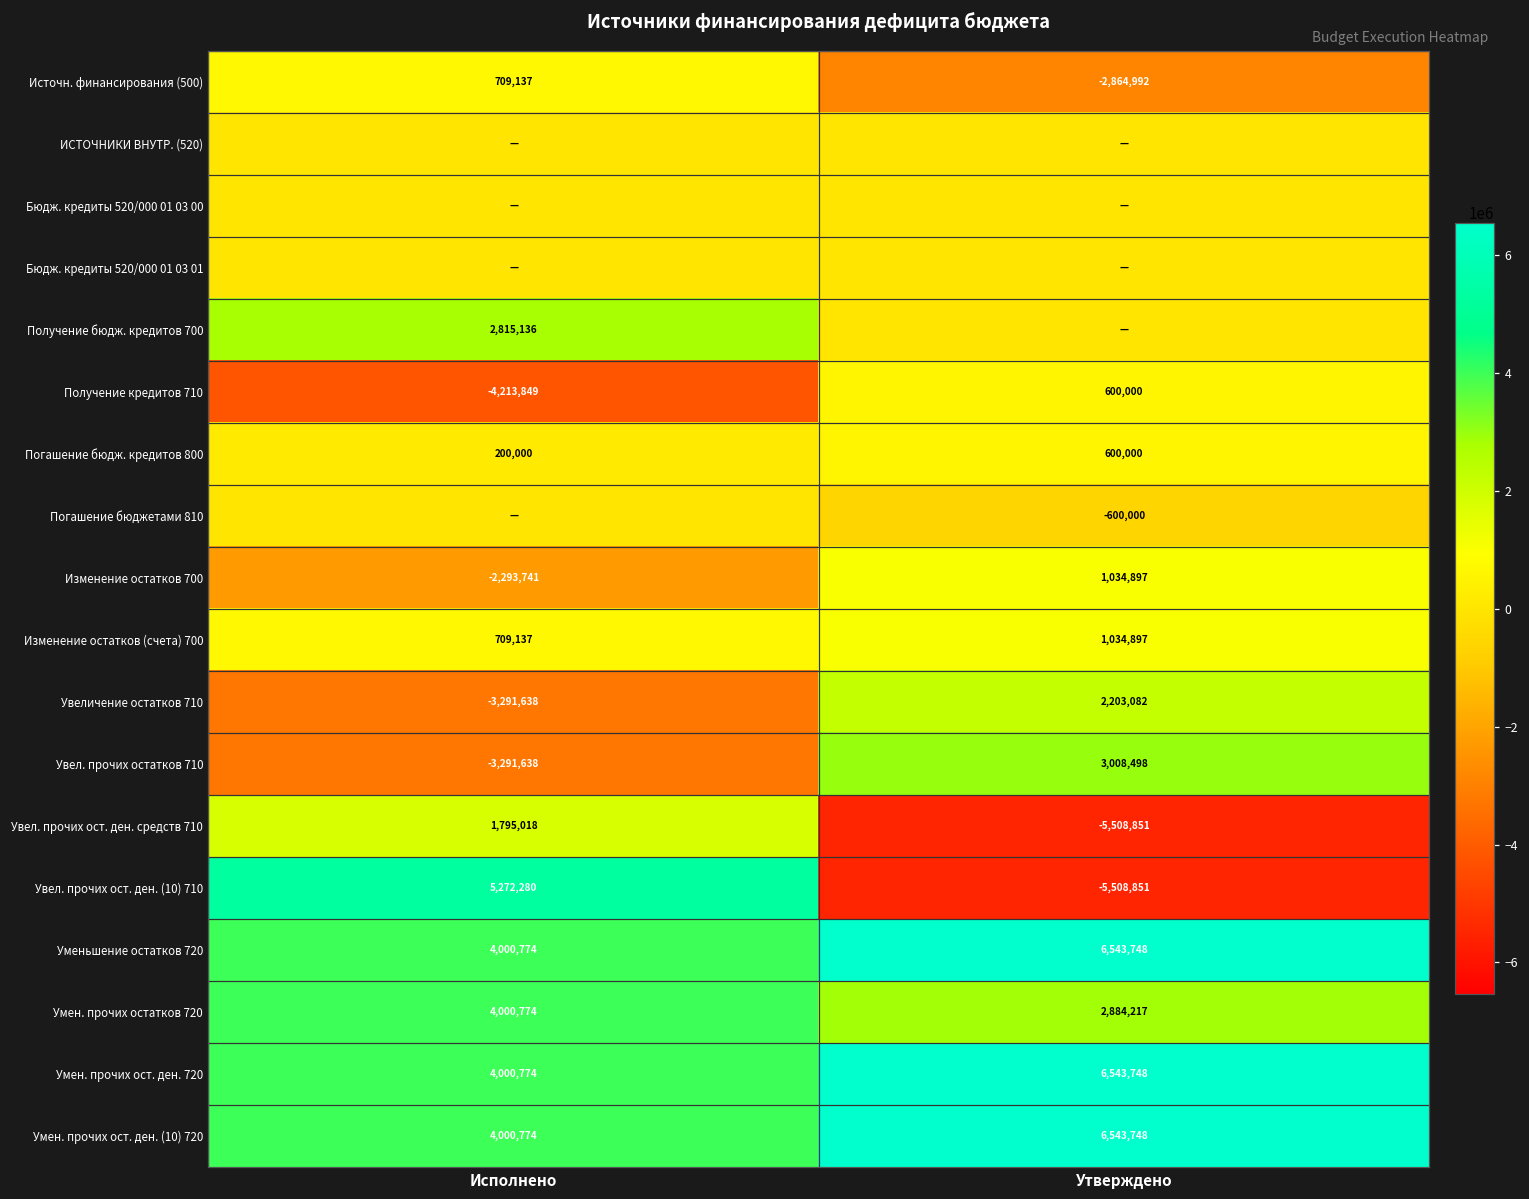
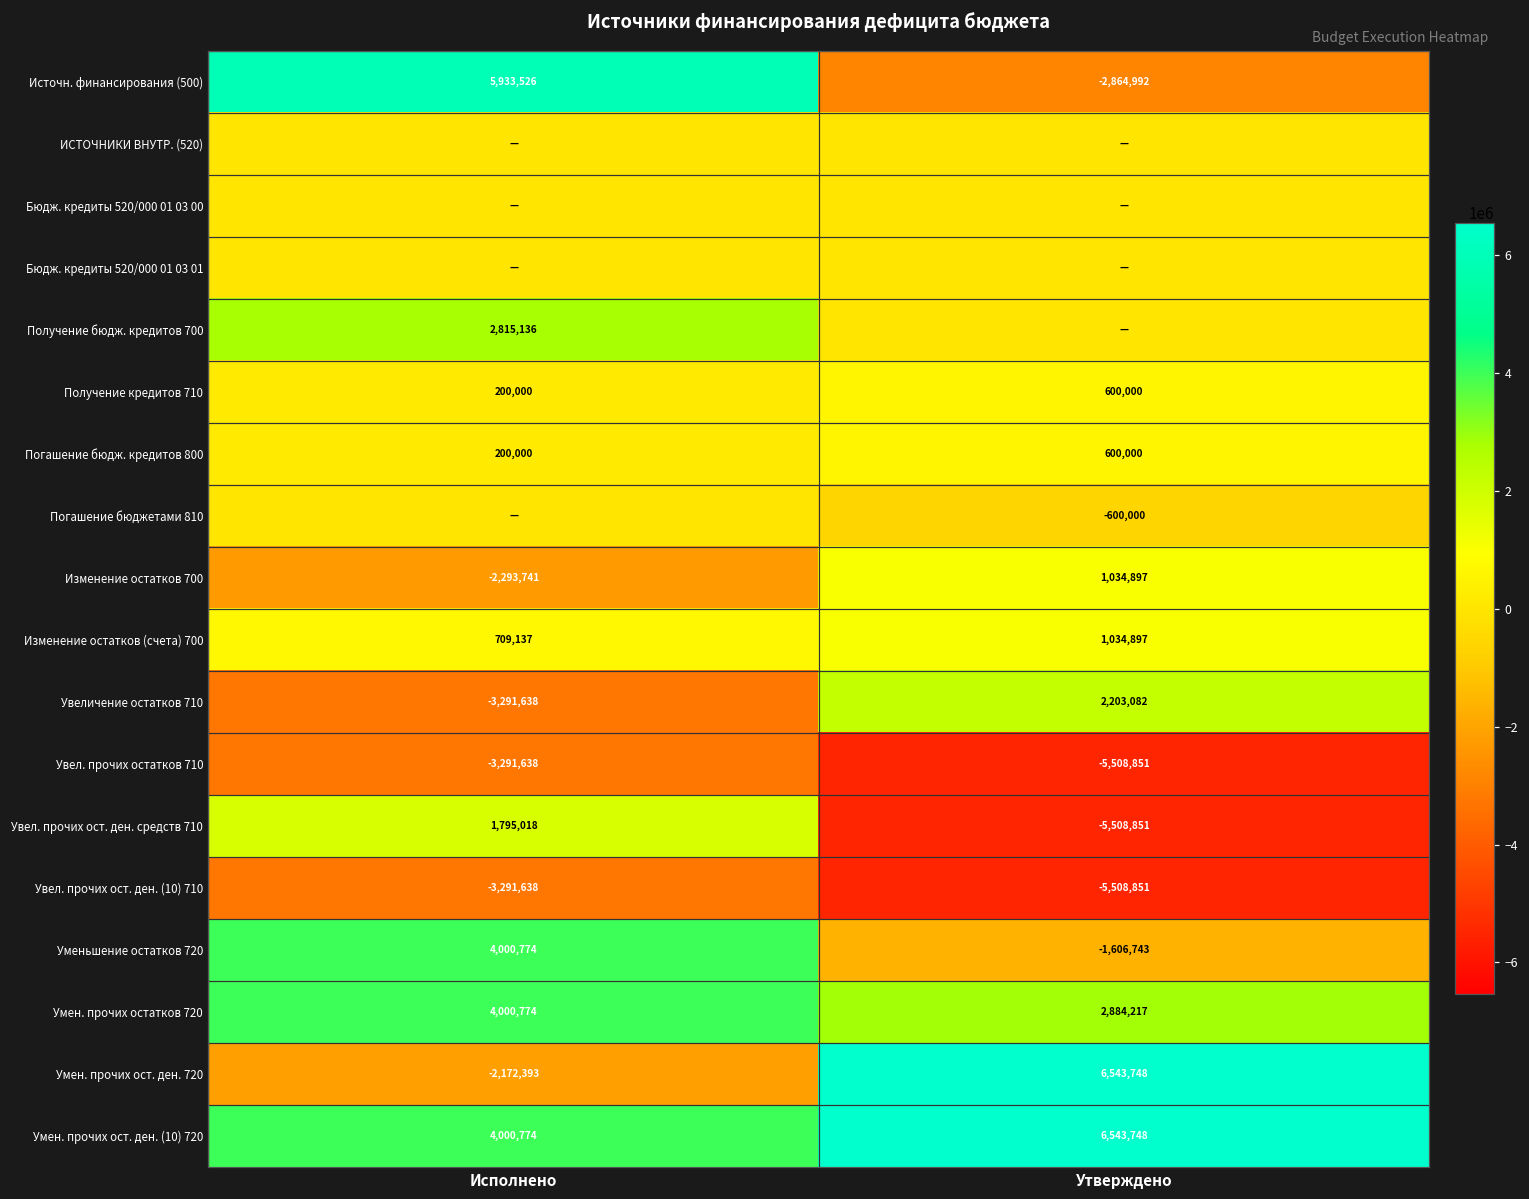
Источн. финансирования (500), Исполнено: 709,137 -> 5,933,526
Получение кредитов 710, Исполнено: -4,213,849 -> 200,000
Увел. прочих остатков 710, Утверждено: 3,008,498 -> -5,508,851
Увел. прочих ост. ден. (10) 710, Исполнено: 5,272,280 -> -3,291,638
Уменьшение остатков 720, Утверждено: 6,543,748 -> -1,606,743
Умен. прочих ост. ден. 720, Исполнено: 4,000,774 -> -2,172,393
